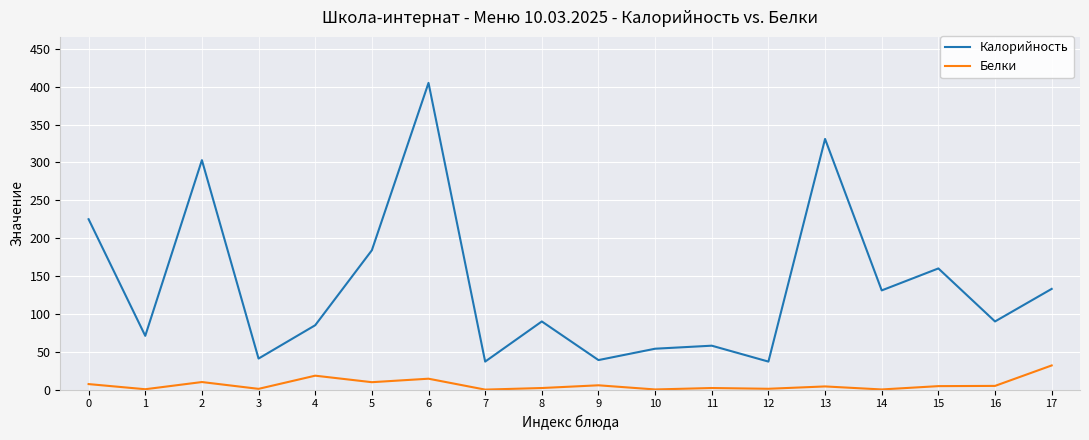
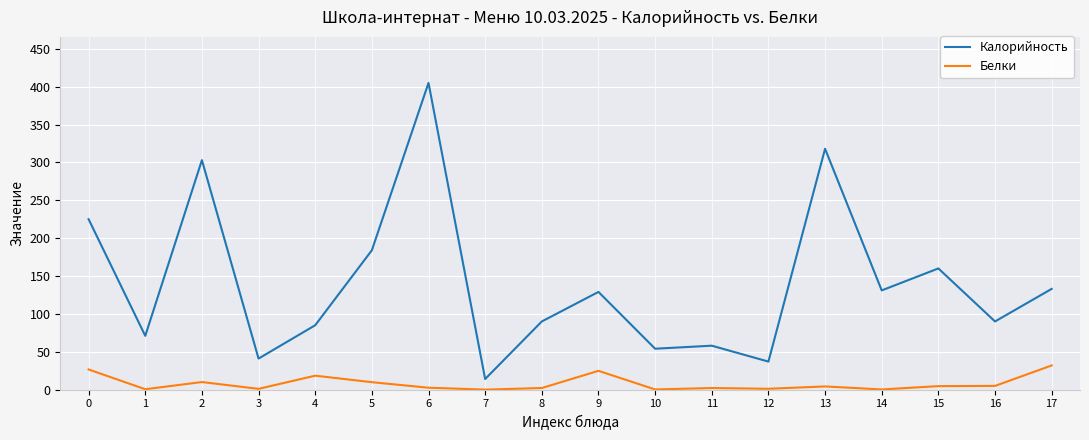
Белки, 0: 10 -> 30
Белки, 6: 10 -> 0
Калорийность, 7: 40 -> 10
Калорийность, 9: 40 -> 130
Белки, 9: 10 -> 20
Калорийность, 13: 330 -> 320
